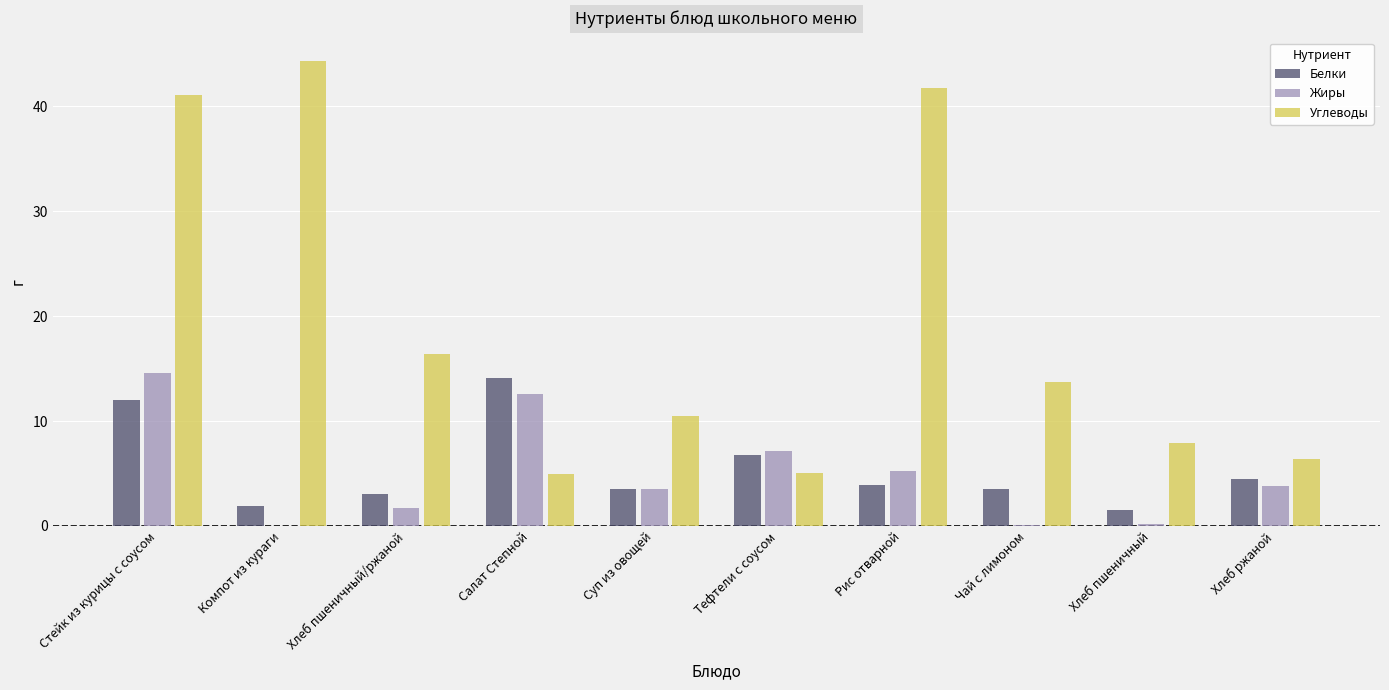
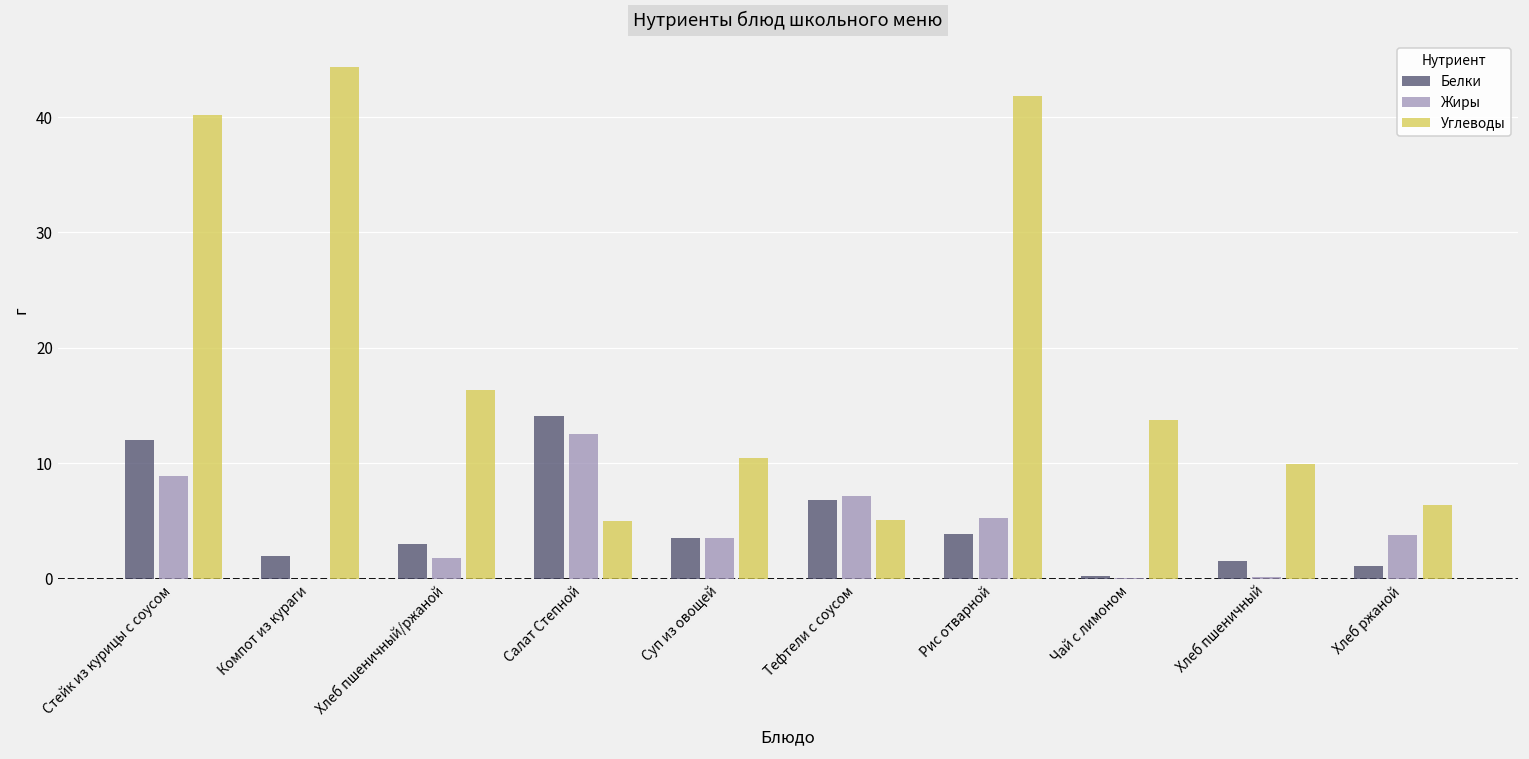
Жиры, Стейк из курицы с соусом: 14.6 -> 8.9
Углеводы, Стейк из курицы с соусом: 41.1 -> 40.2
Белки, Чай с лимоном: 3.5 -> 0.2
Углеводы, Хлеб пшеничный: 7.9 -> 9.9
Белки, Хлеб ржаной: 4.5 -> 1.1
